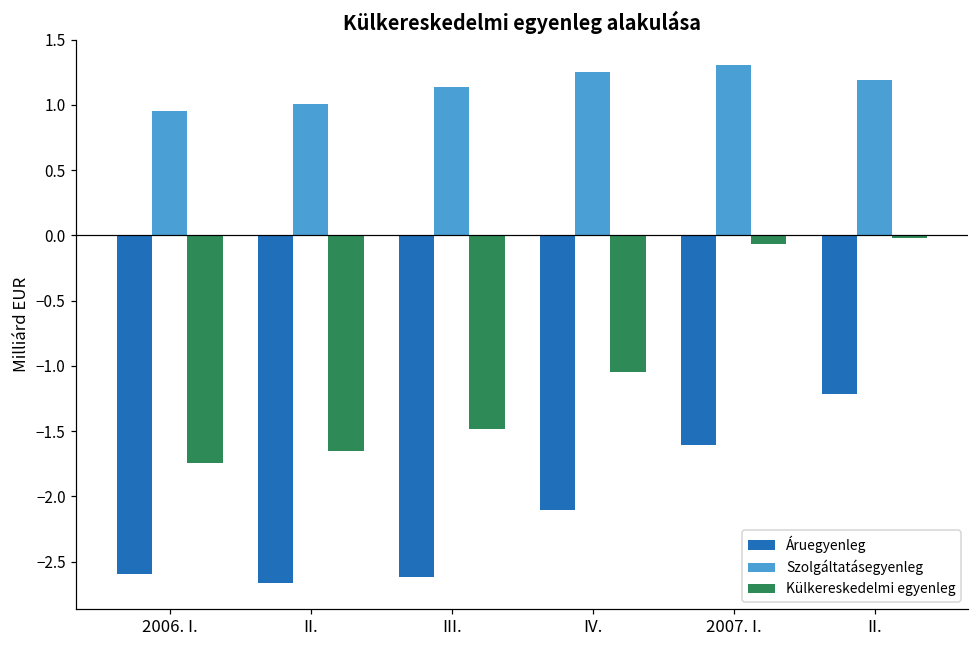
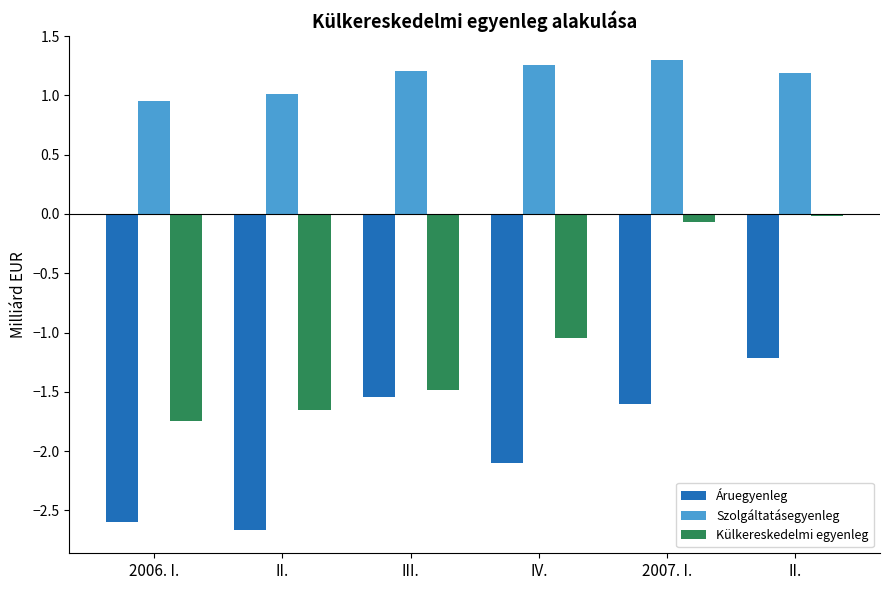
Áruegyenleg, III.: -2.62 -> -1.54
Szolgáltatásegyenleg, III.: 1.14 -> 1.21
